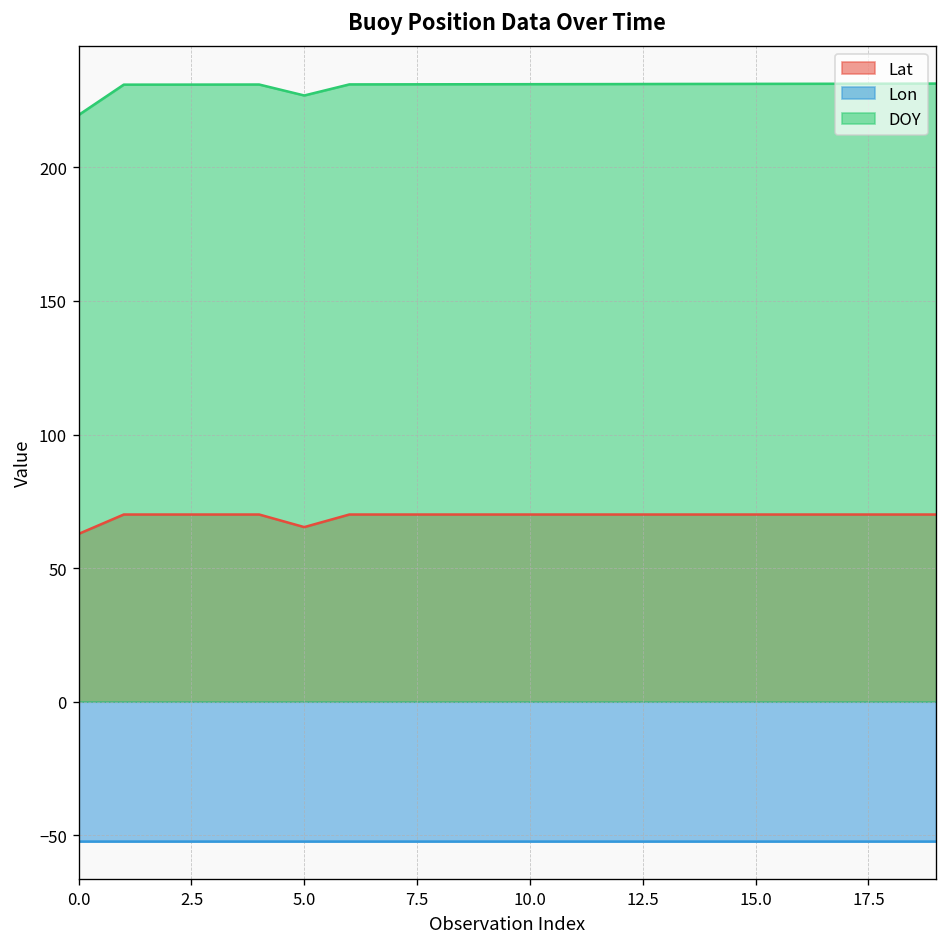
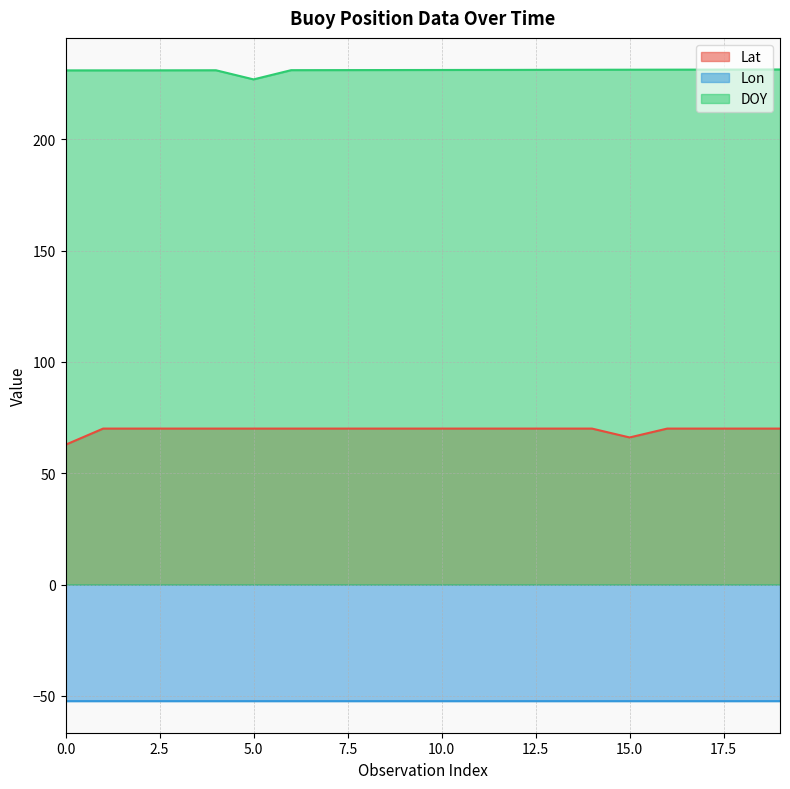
DOY, 0.0: 220 -> 231
Lat, 5.0: 65 -> 70
Lat, 15.0: 70 -> 66
